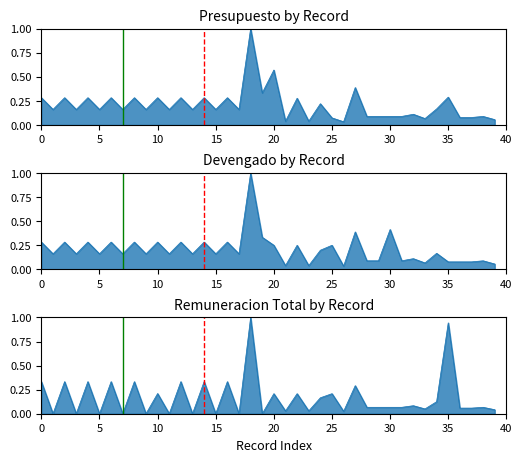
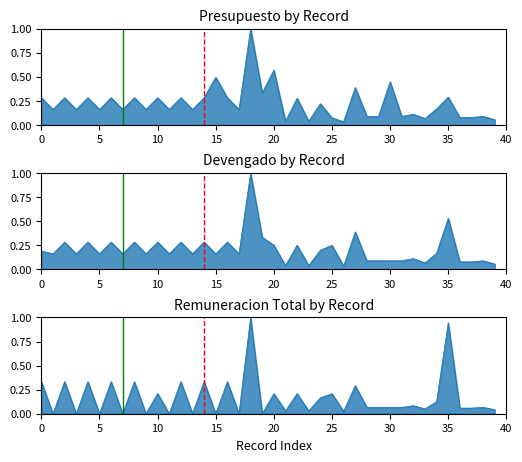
Presupuesto by Record, 15: 0.2 -> 0.5
Presupuesto by Record, 30: 0.1 -> 0.4
Devengado by Record, 0: 0.3 -> 0.2
Devengado by Record, 30: 0.4 -> 0.1
Devengado by Record, 35: 0.1 -> 0.5
